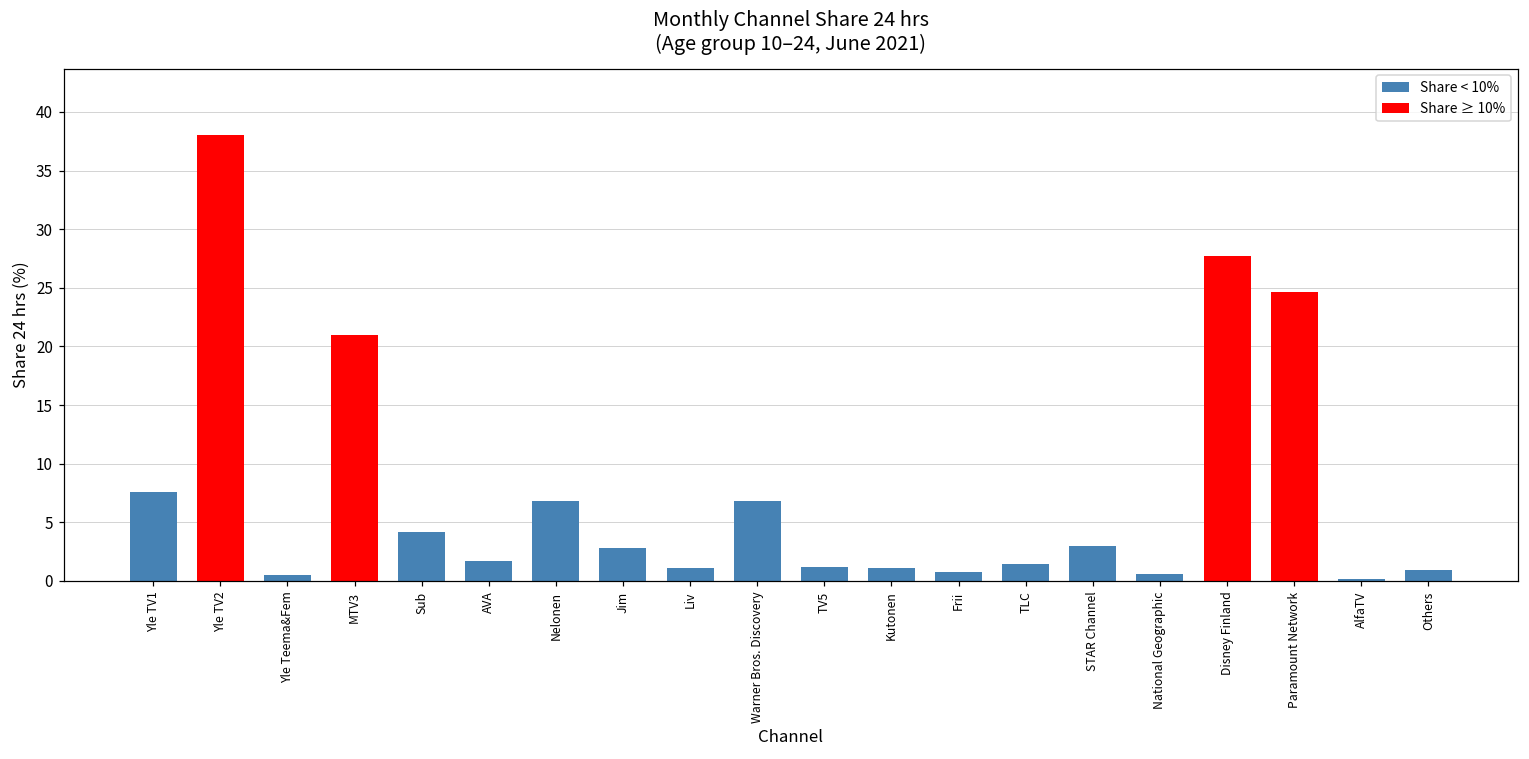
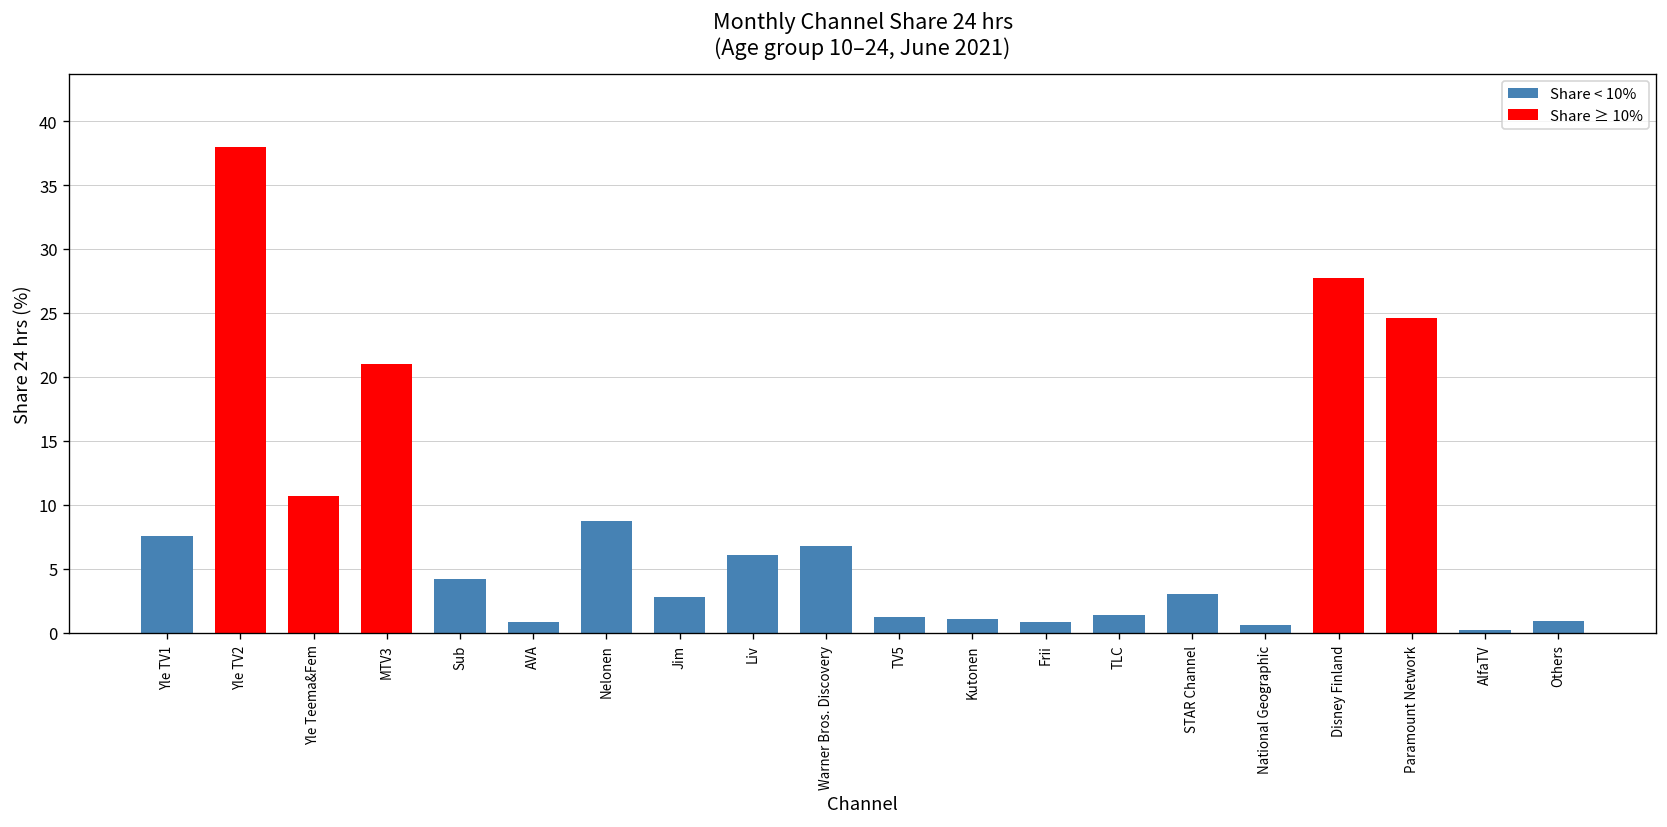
Yle Teema&Fem: 0.5 -> 10.7
AVA: 1.7 -> 0.8
Nelonen: 6.8 -> 8.7
Liv: 1.1 -> 6.1
